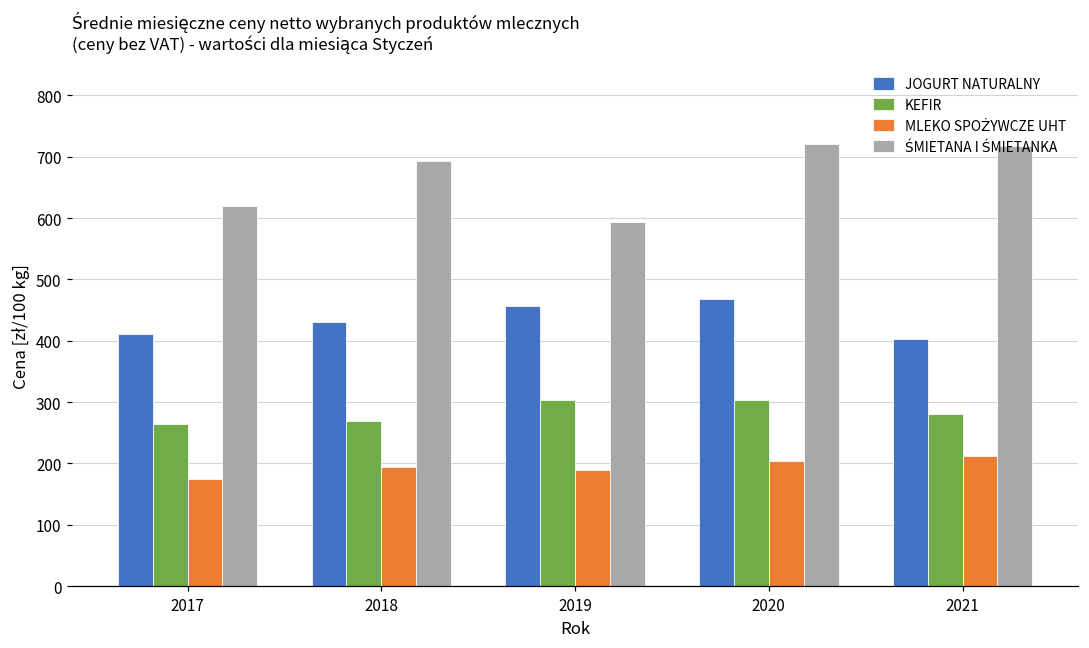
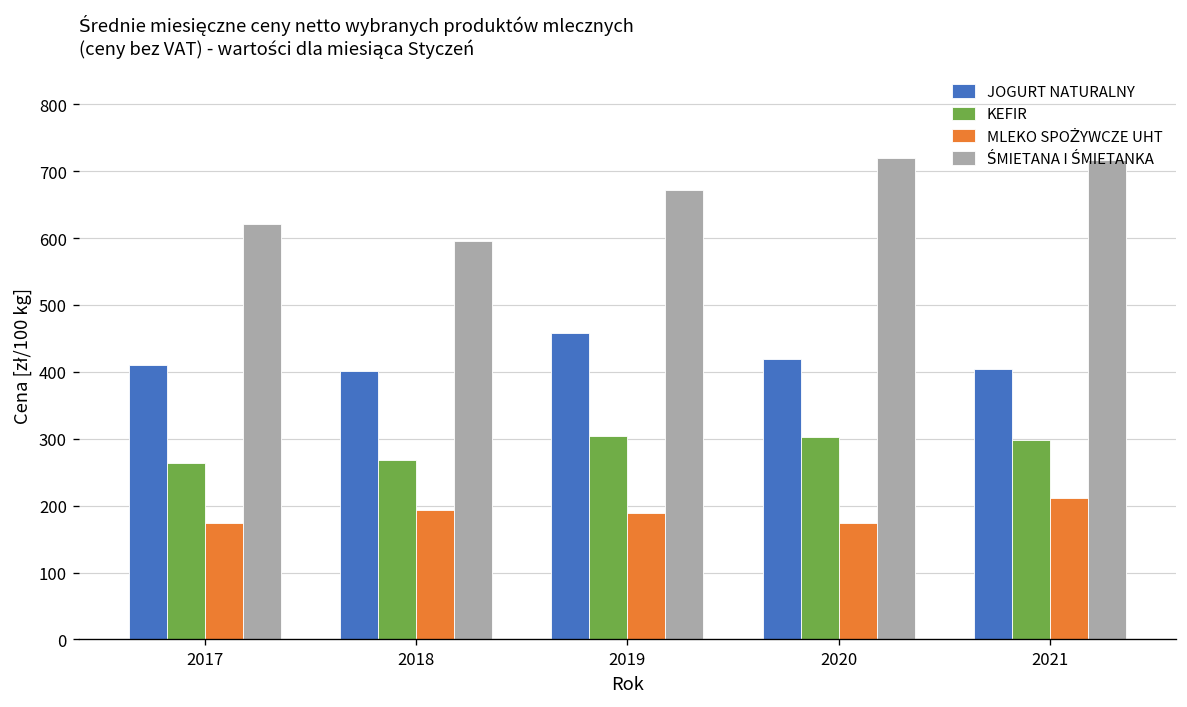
JOGURT NATURALNY, 2018: 430 -> 400
ŚMIETANA I ŚMIETANKA, 2018: 690 -> 600
ŚMIETANA I ŚMIETANKA, 2019: 590 -> 670
JOGURT NATURALNY, 2020: 470 -> 420
MLEKO SPOŻYWCZE UHT, 2020: 200 -> 170
KEFIR, 2021: 280 -> 300
